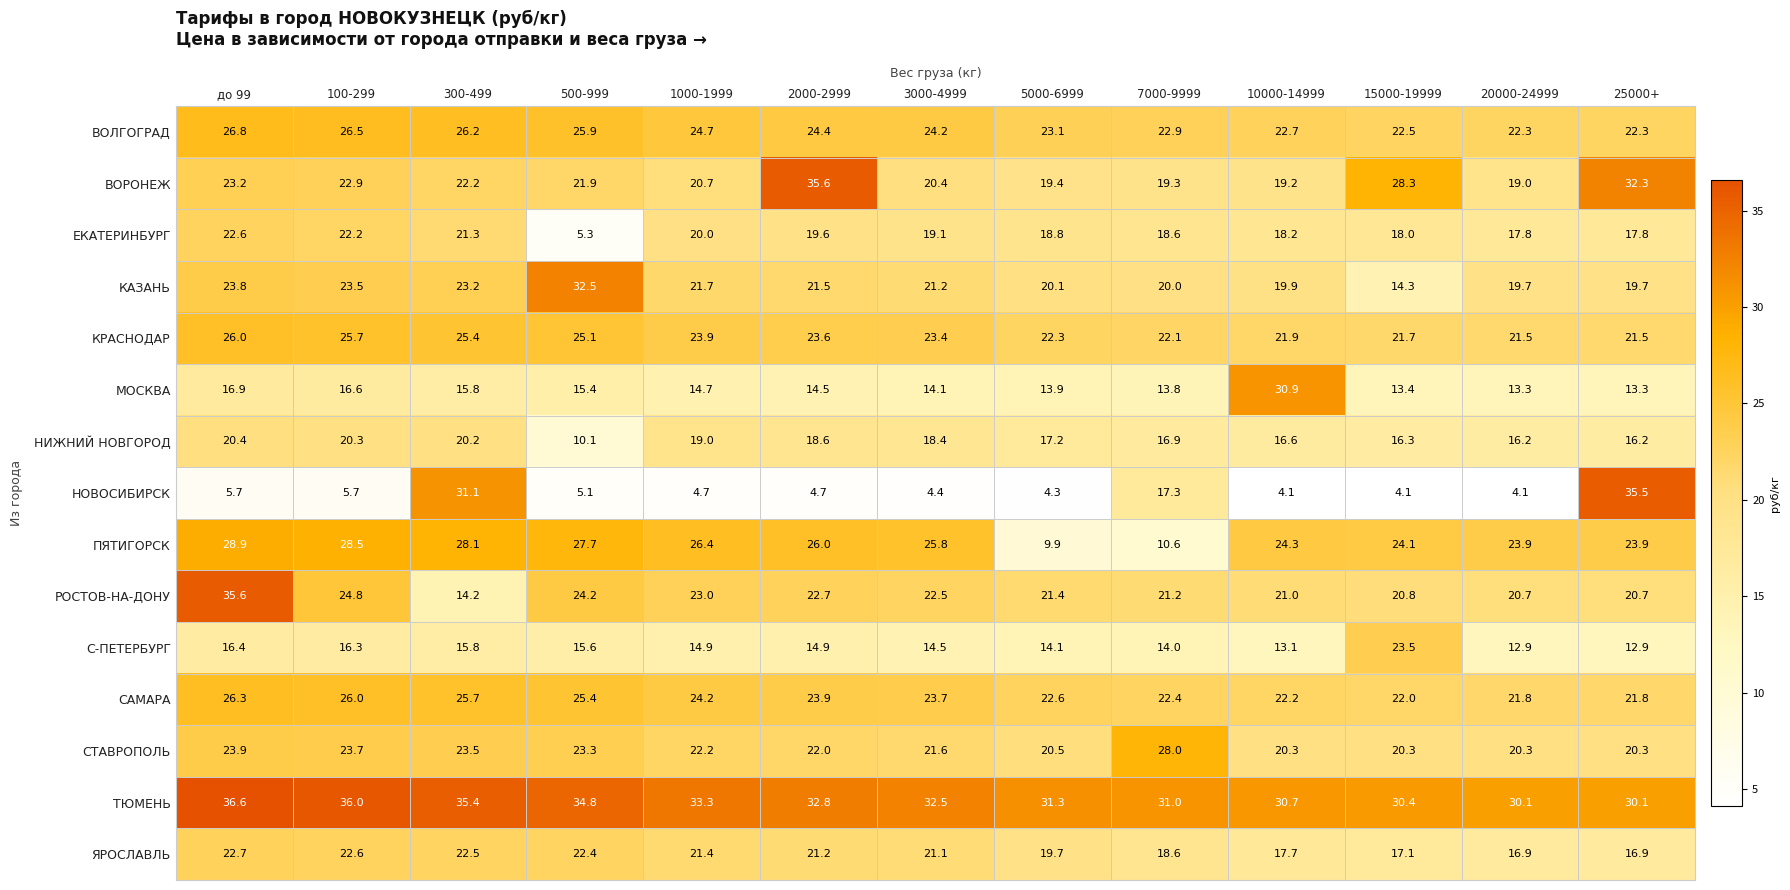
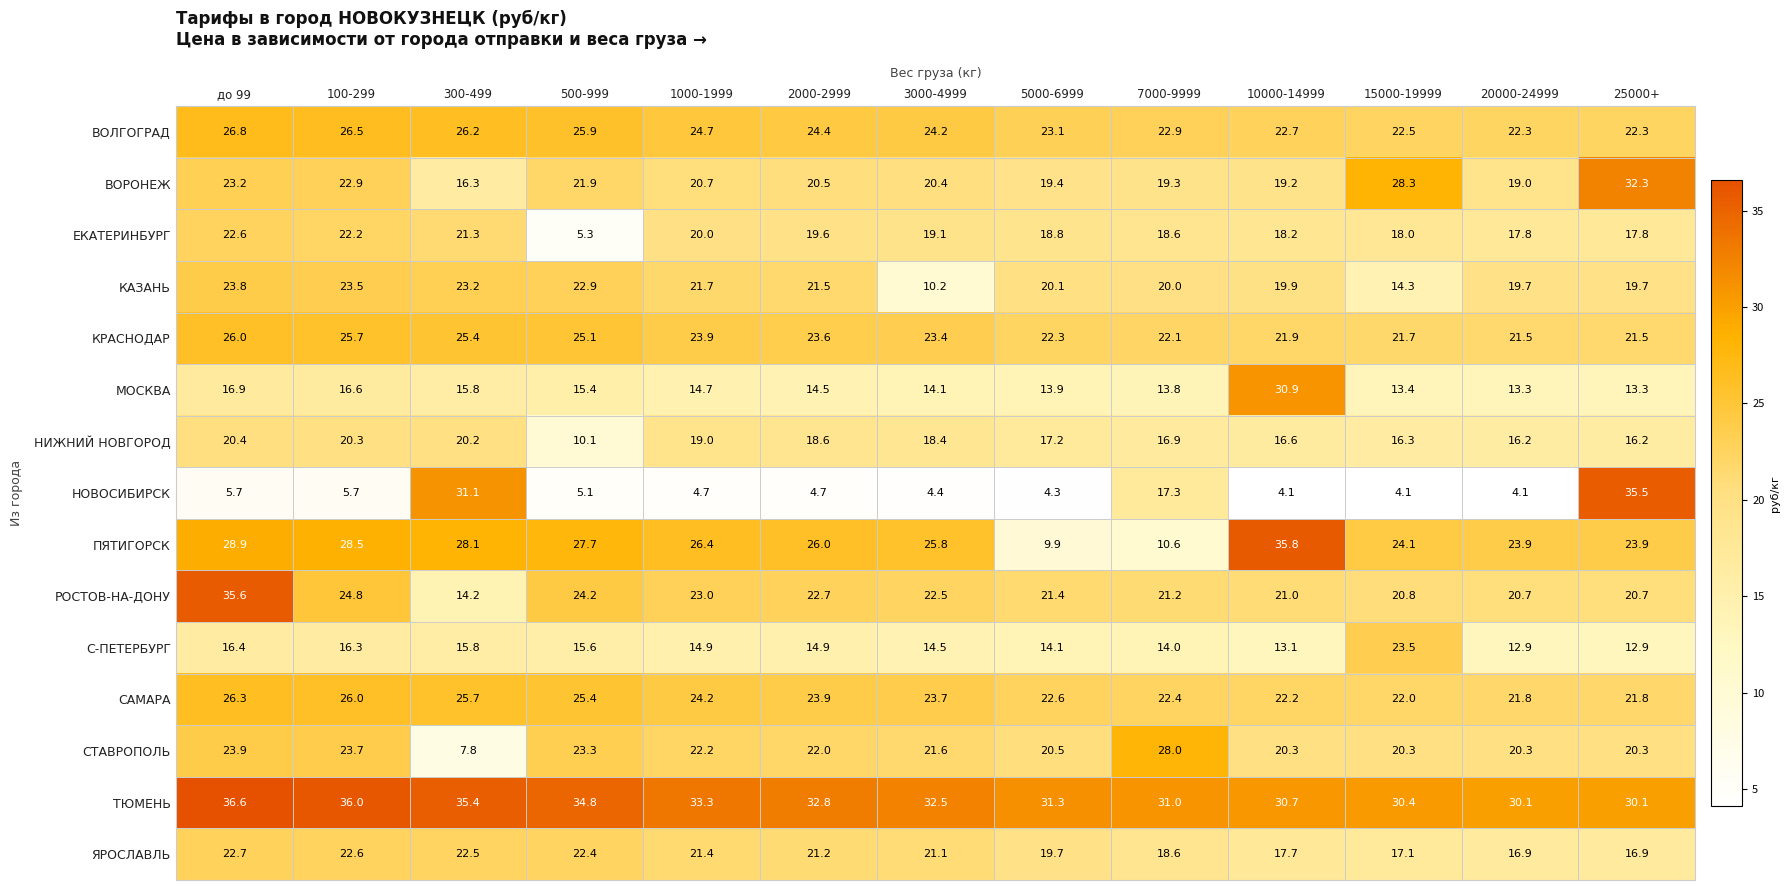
ВОРОНЕЖ, 300-499: 22.2 -> 16.3
ВОРОНЕЖ, 2000-2999: 35.6 -> 20.5
КАЗАНЬ, 500-999: 32.5 -> 22.9
КАЗАНЬ, 3000-4999: 21.2 -> 10.2
ПЯТИГОРСК, 10000-14999: 24.3 -> 35.8
СТАВРОПОЛЬ, 300-499: 23.5 -> 7.8
